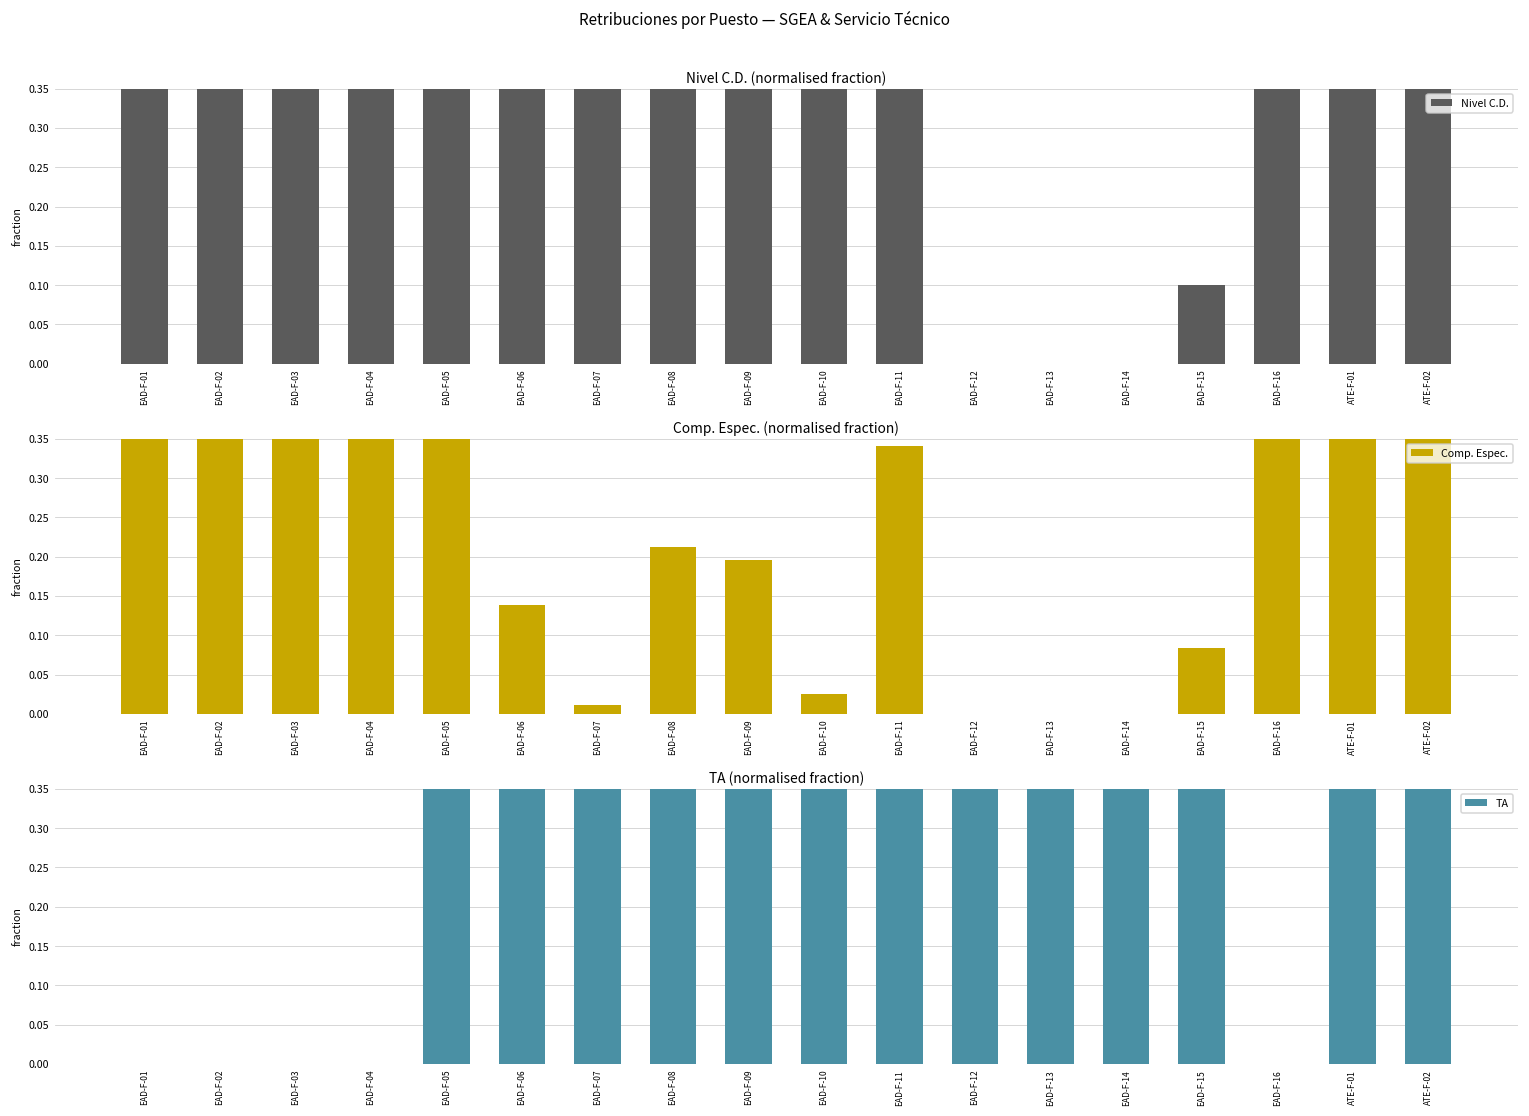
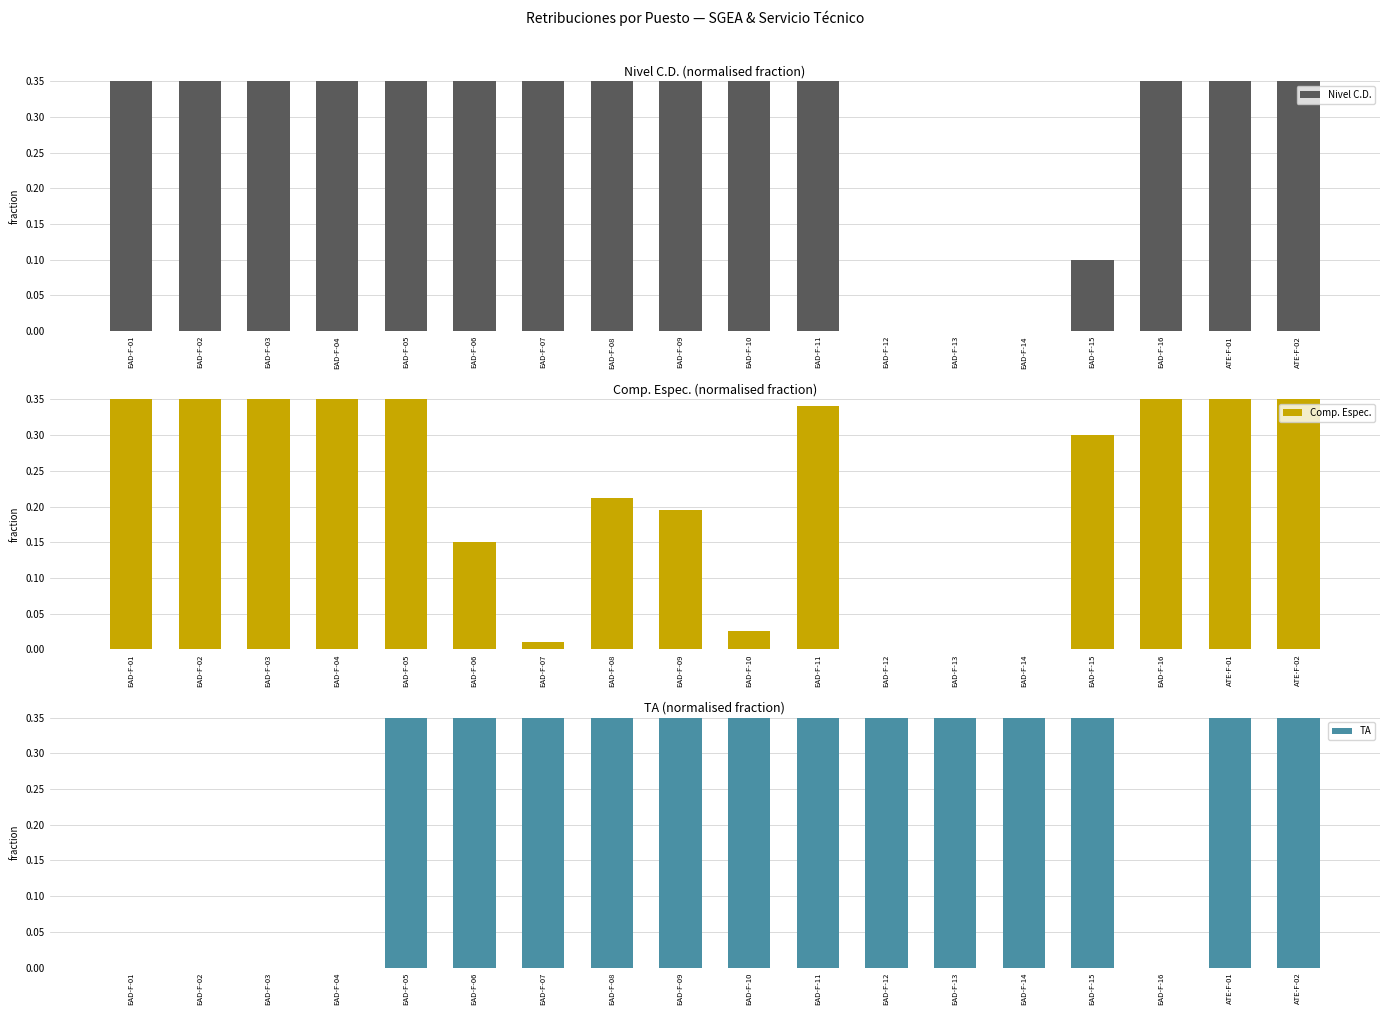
Comp. Espec. (normalised fraction), EAD-F-06: 0.14 -> 0.15
Comp. Espec. (normalised fraction), EAD-F-15: 0.08 -> 0.30
